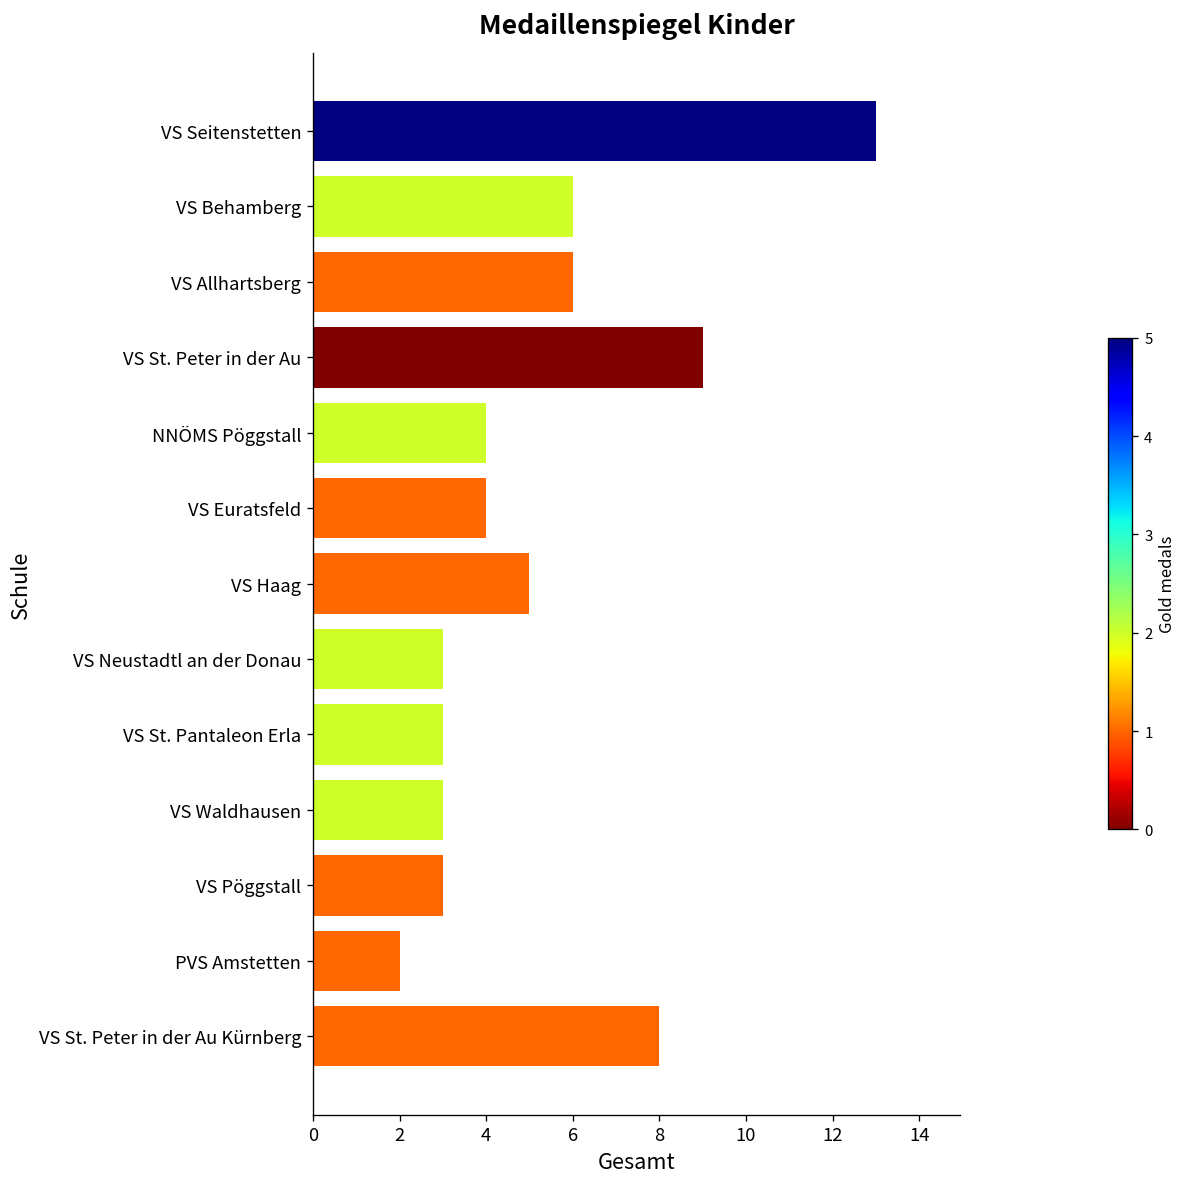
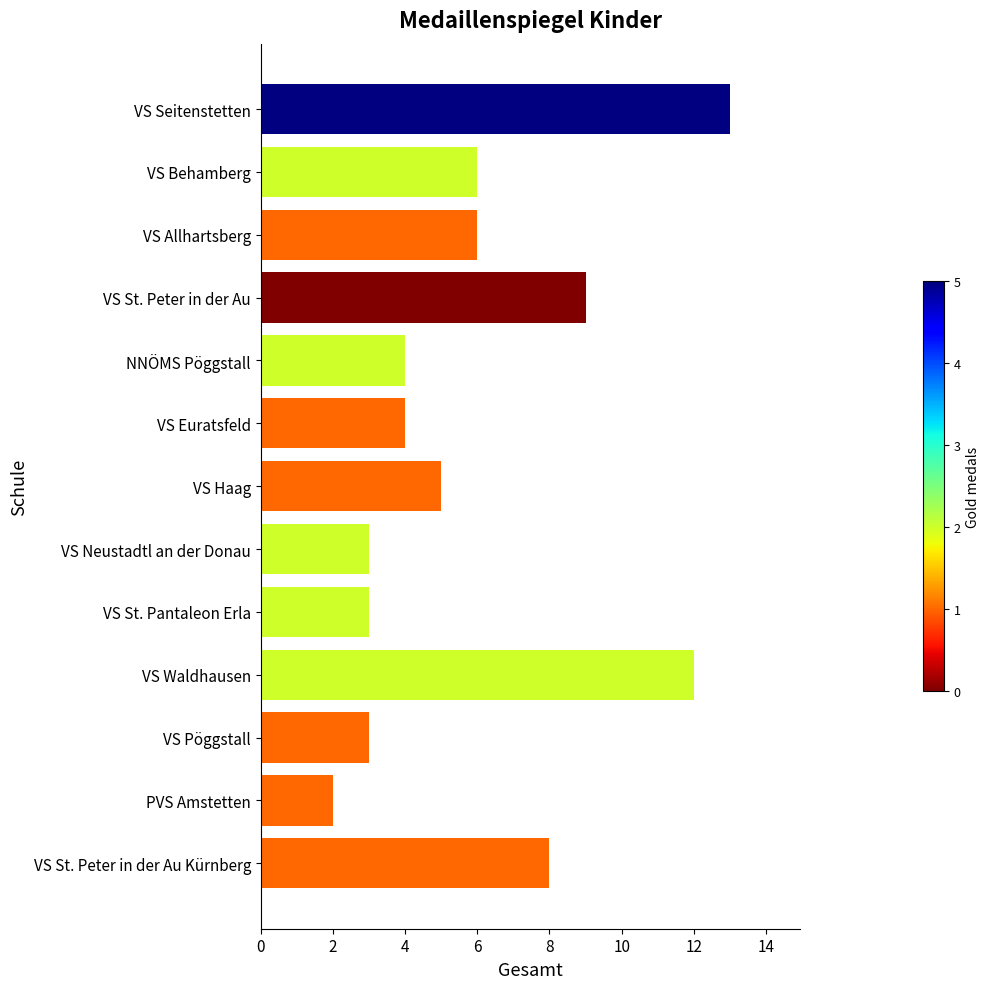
VS Waldhausen: 3 -> 12
